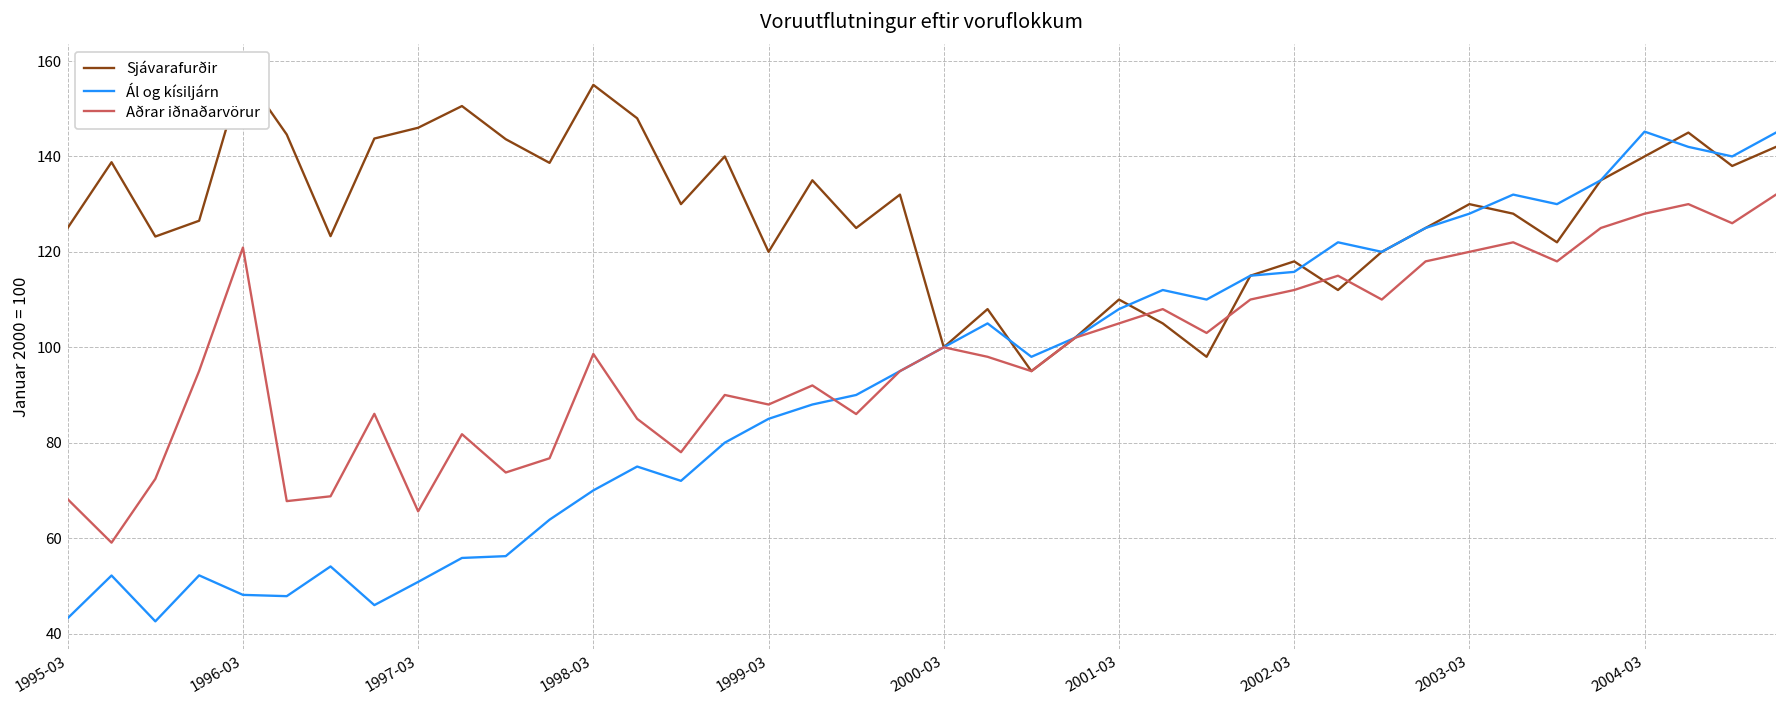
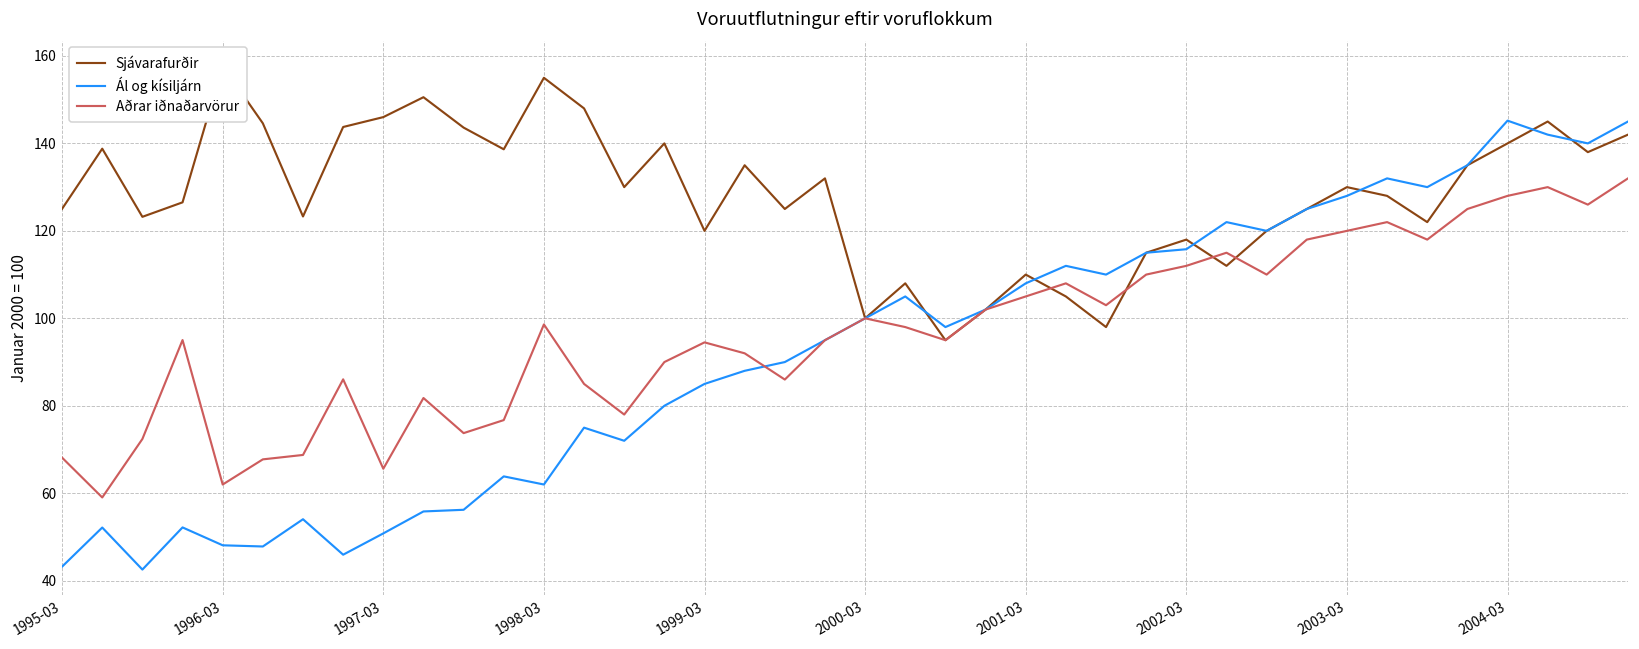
Aðrar iðnaðarvörur, 1996-03: 121 -> 62
Ál og kísiljárn, 1998-03: 70 -> 62
Aðrar iðnaðarvörur, 1999-03: 88 -> 95
